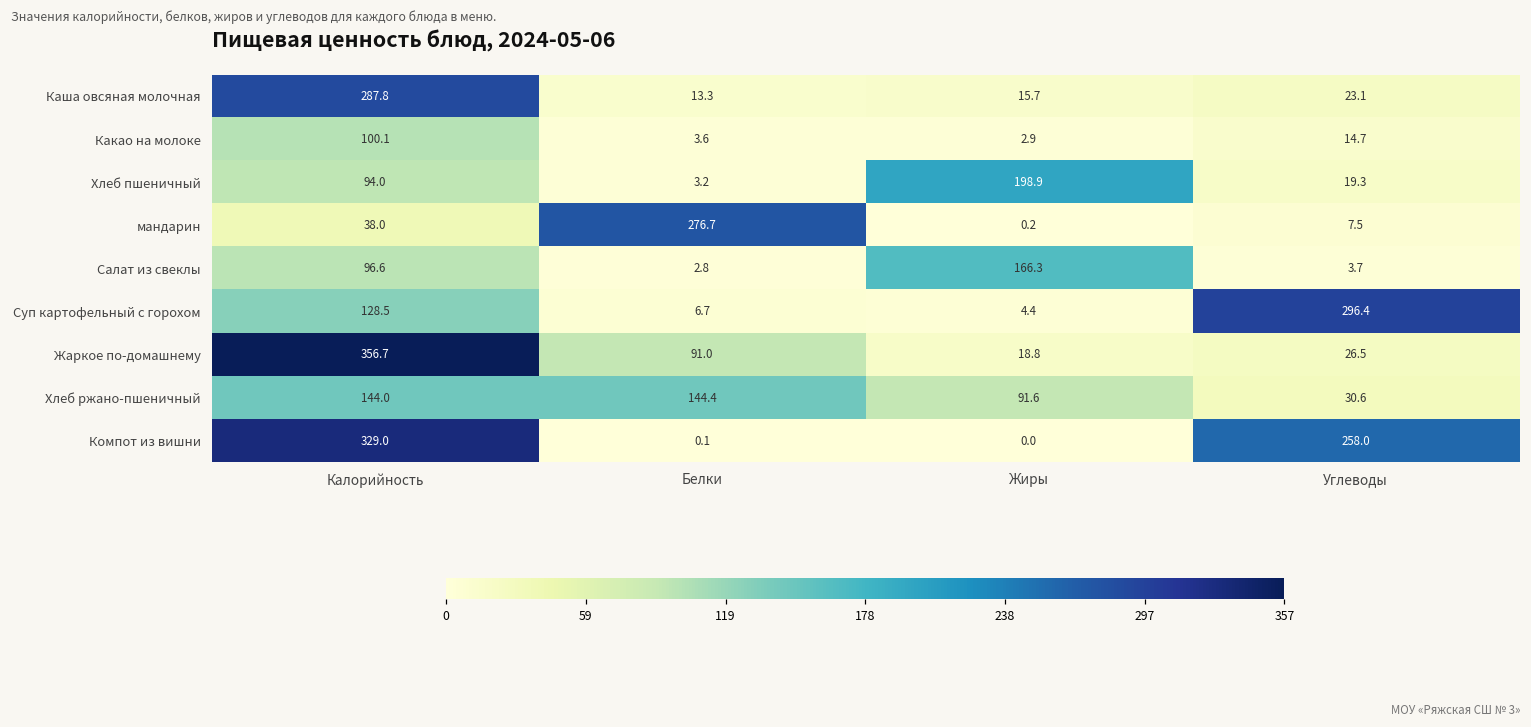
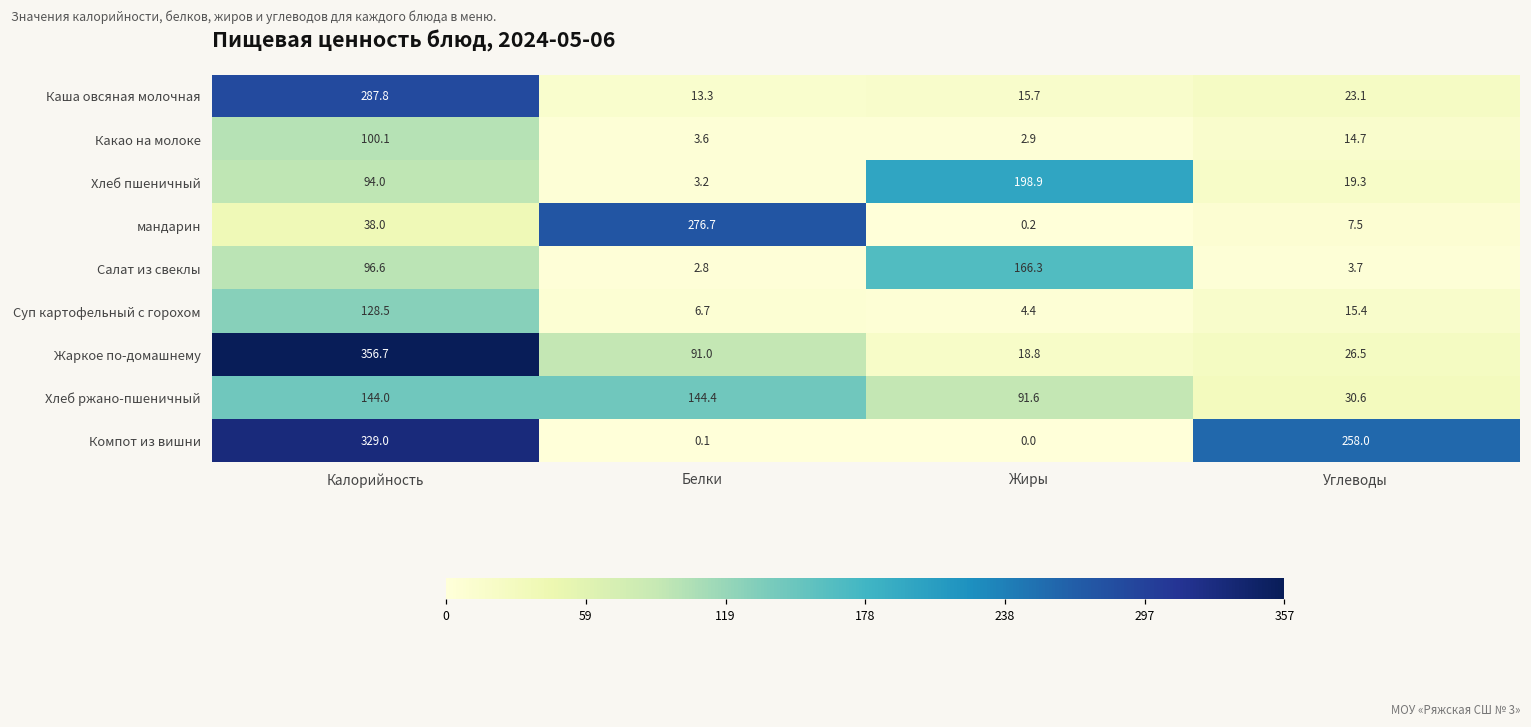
Суп картофельный с горохом, Углеводы: 296.4 -> 15.4
